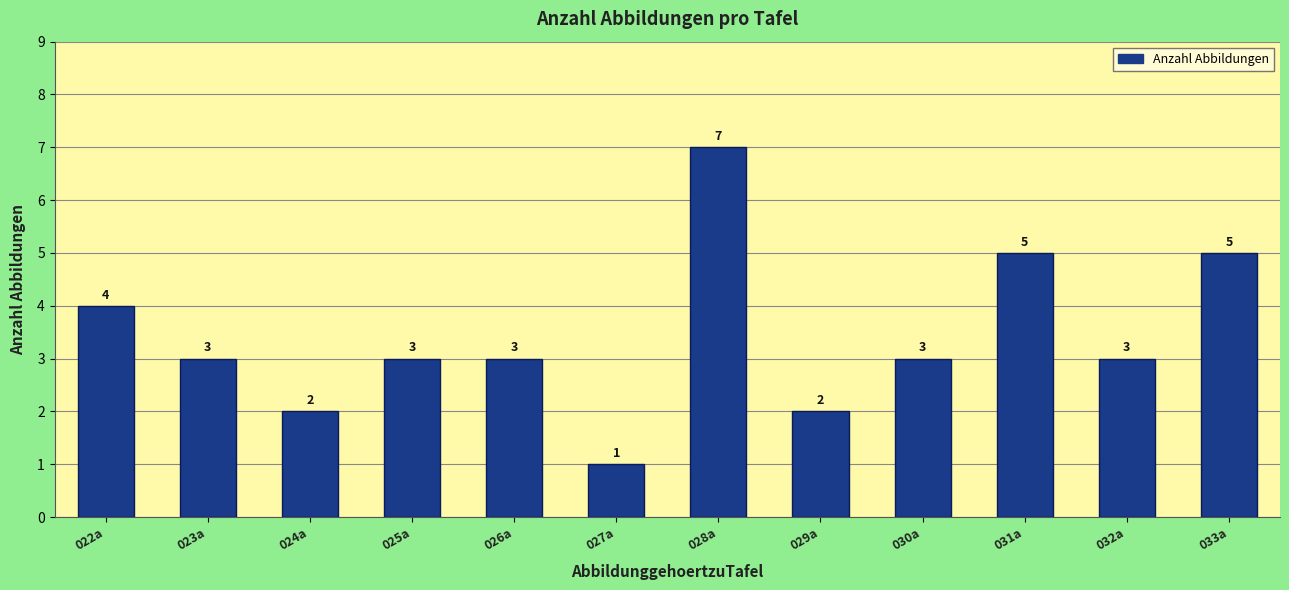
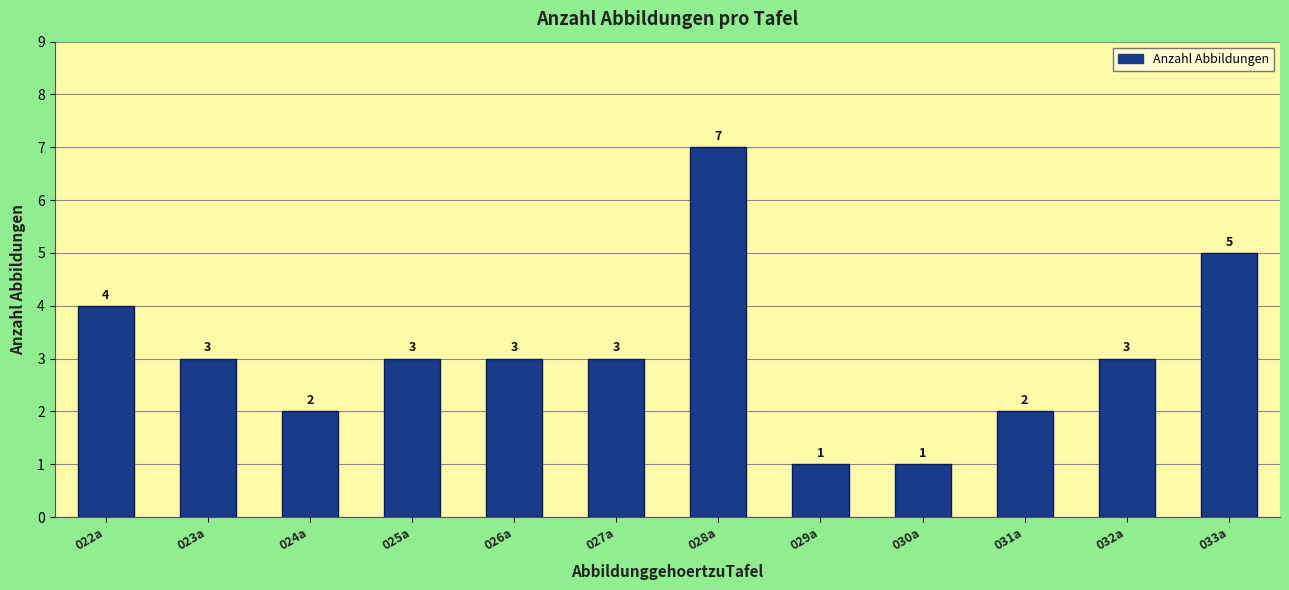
027a: 1 -> 3
029a: 2 -> 1
030a: 3 -> 1
031a: 5 -> 2
